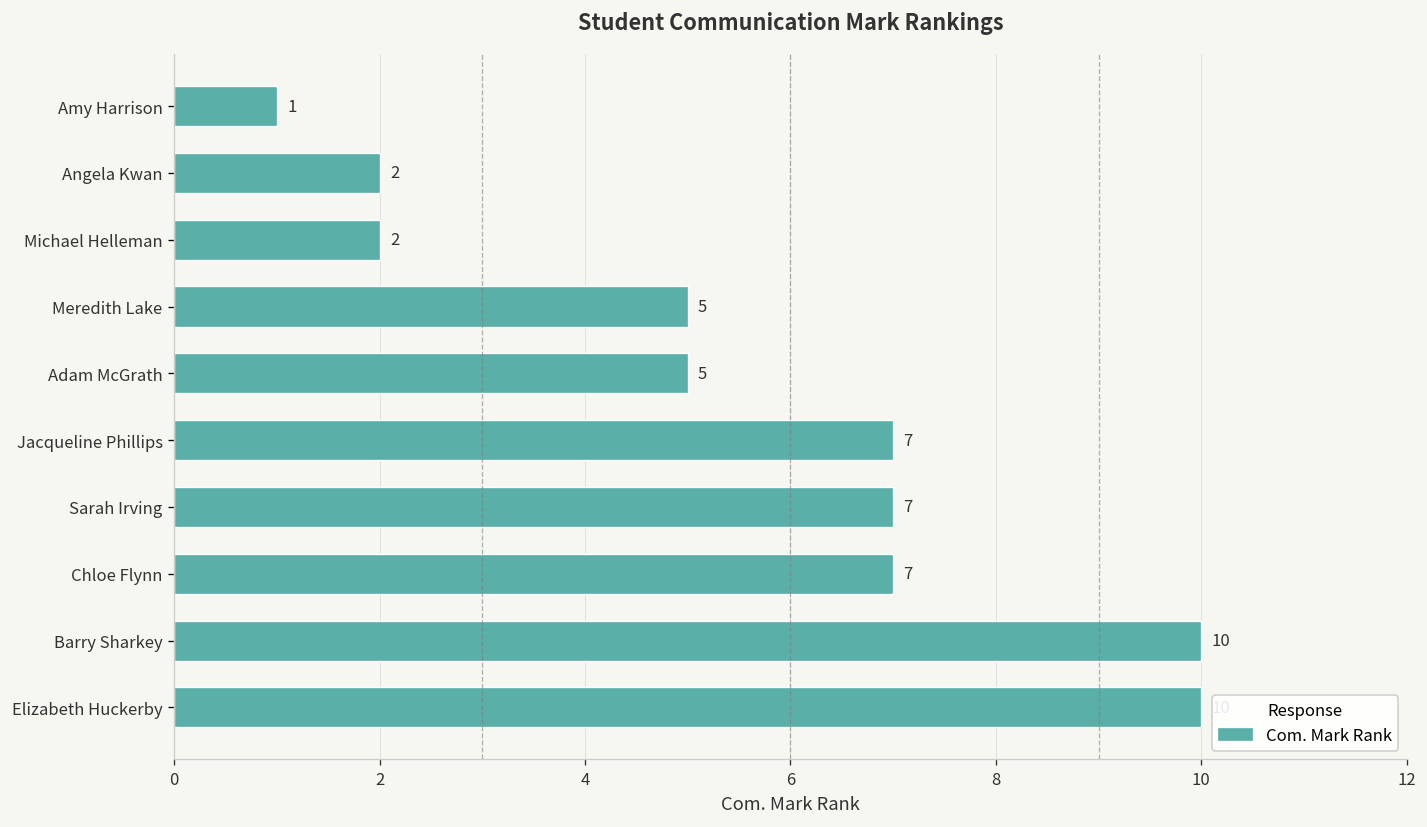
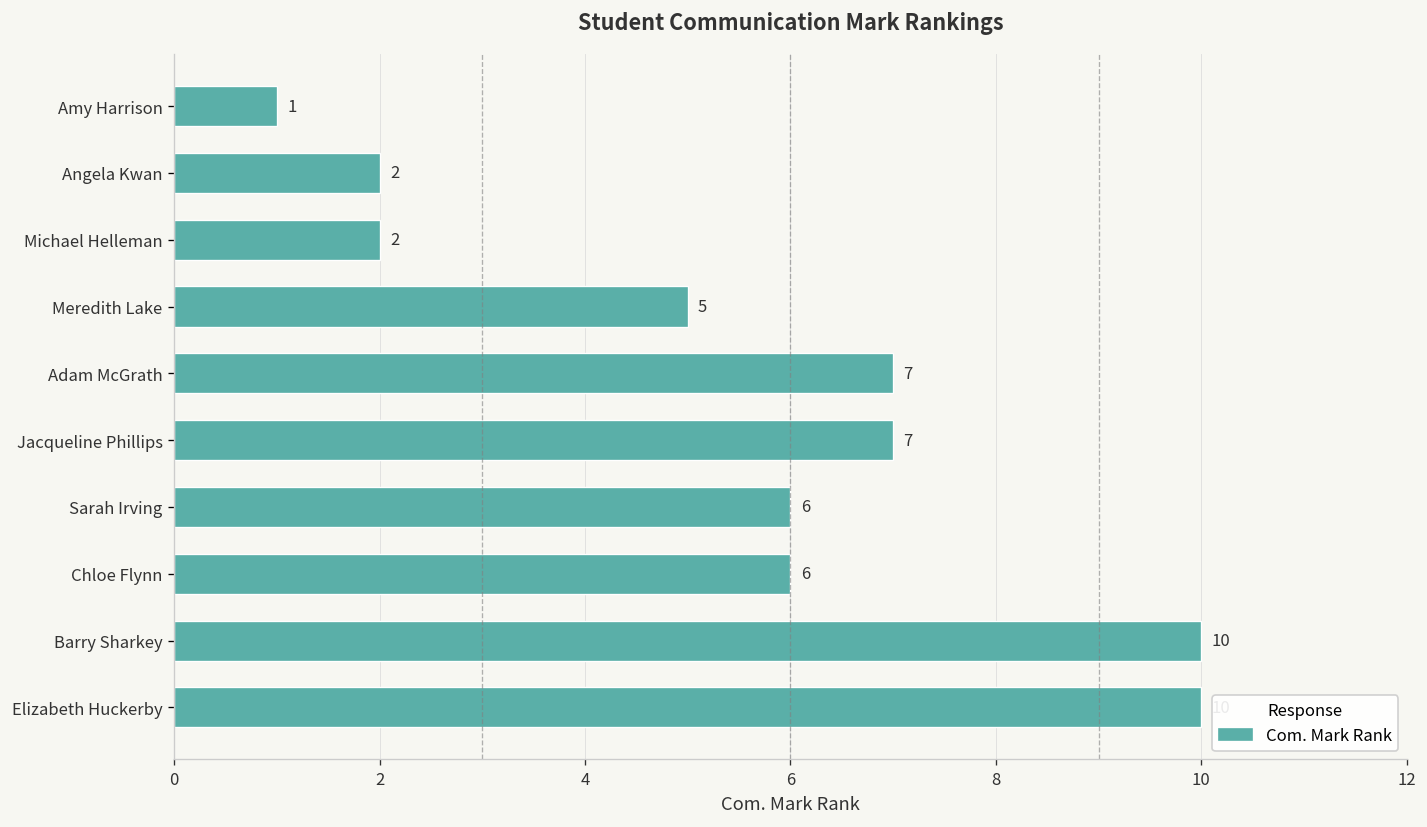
Adam McGrath: 5 -> 7
Sarah Irving: 7 -> 6
Chloe Flynn: 7 -> 6
